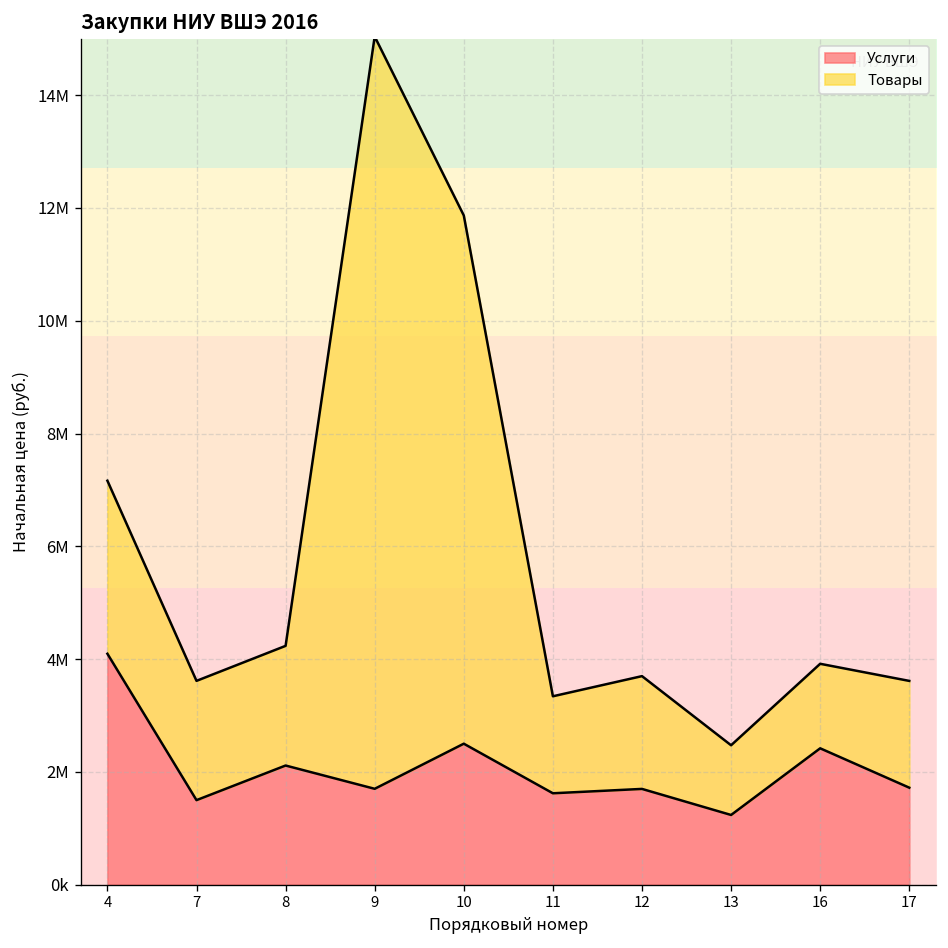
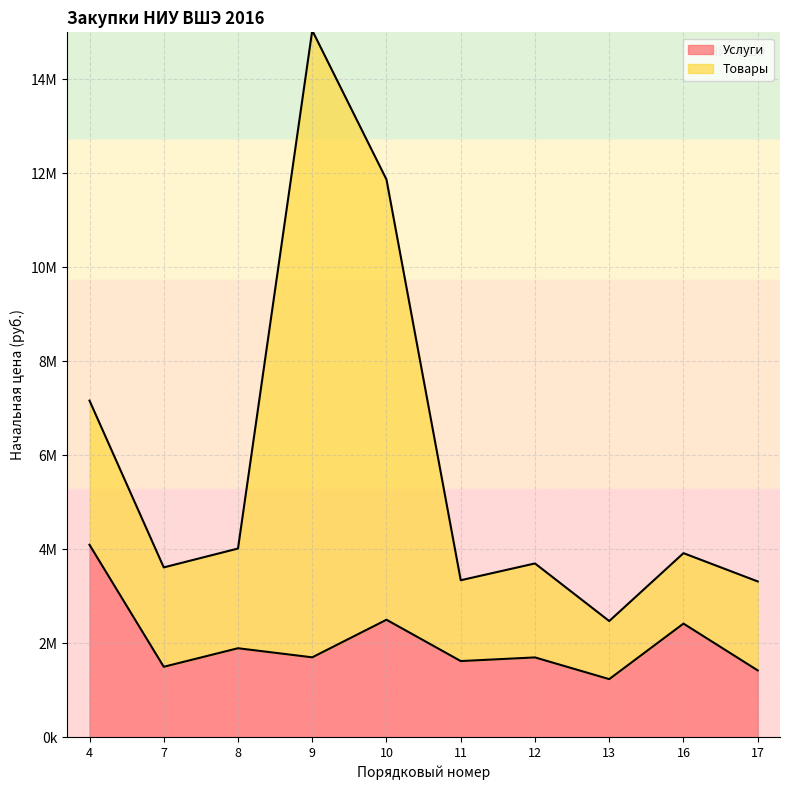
Услуги, 8: 2100000 -> 1900000
Услуги, 17: 1700000 -> 1400000
